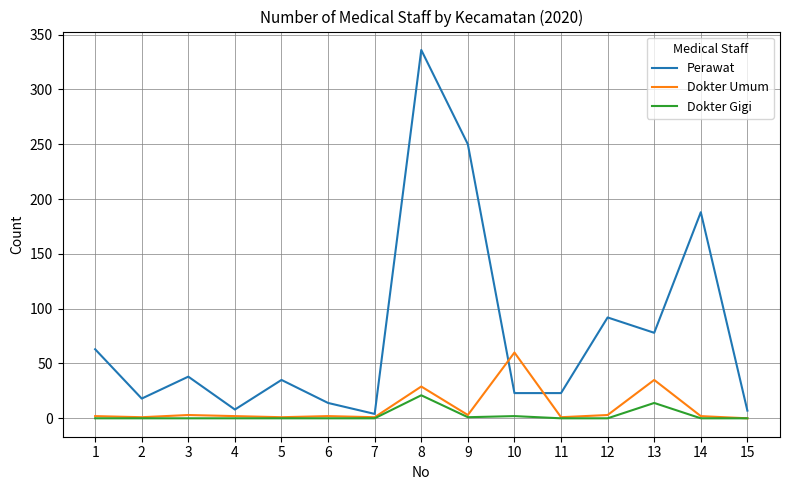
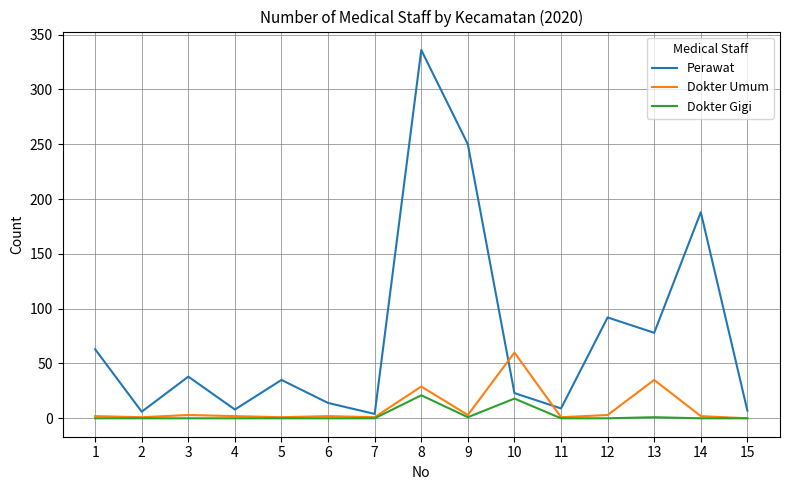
Perawat, 2: 18 -> 6
Dokter Gigi, 10: 2 -> 18
Perawat, 11: 23 -> 9
Dokter Gigi, 13: 14 -> 1
